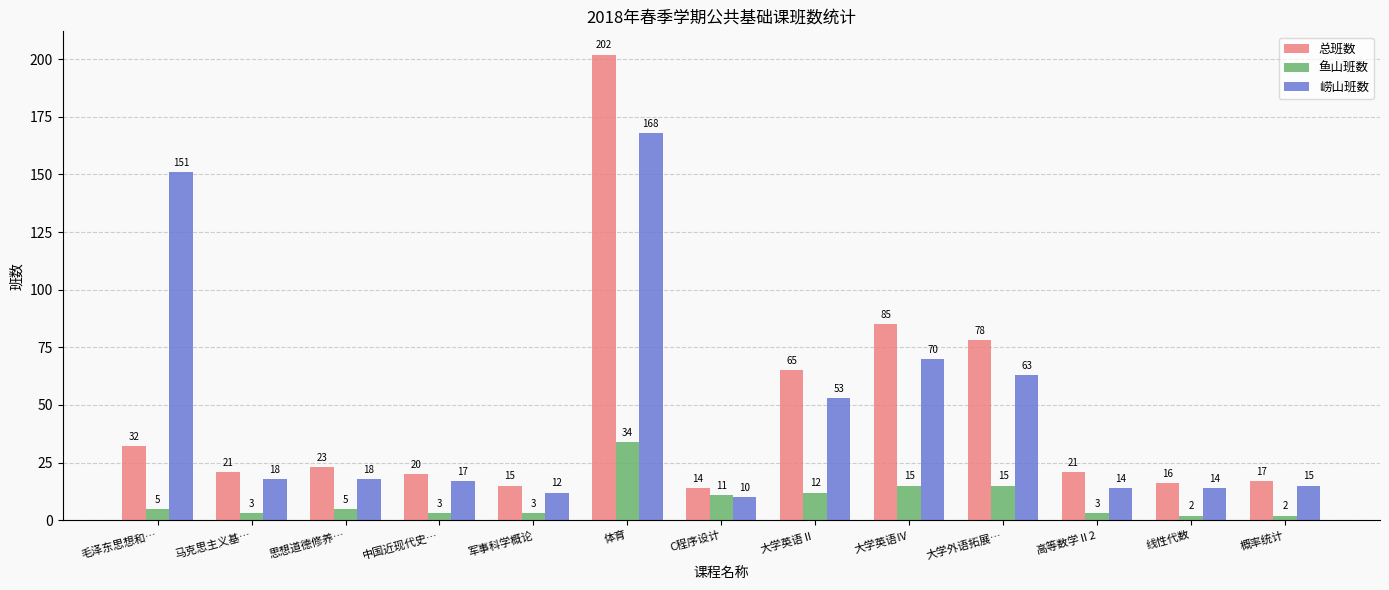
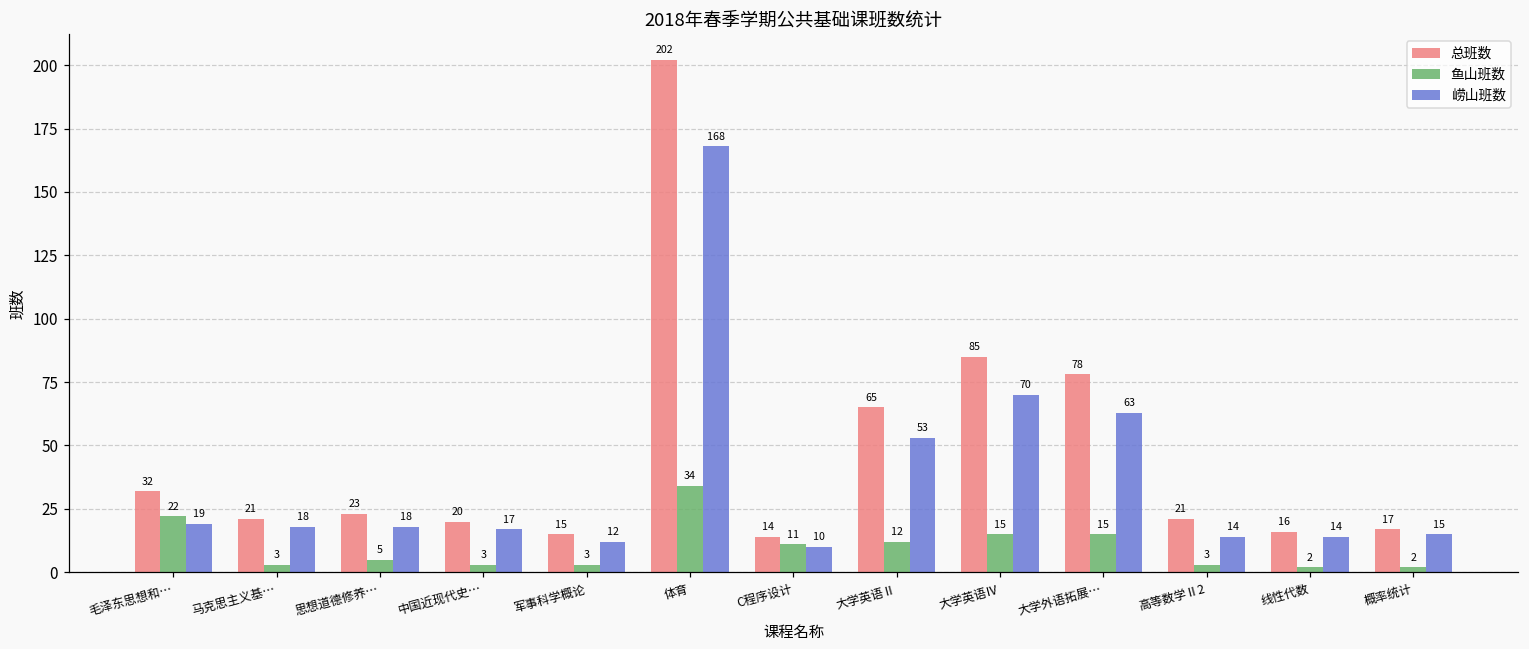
鱼山班数, 毛泽东思想和…: 5 -> 22
崂山班数, 毛泽东思想和…: 151 -> 19
